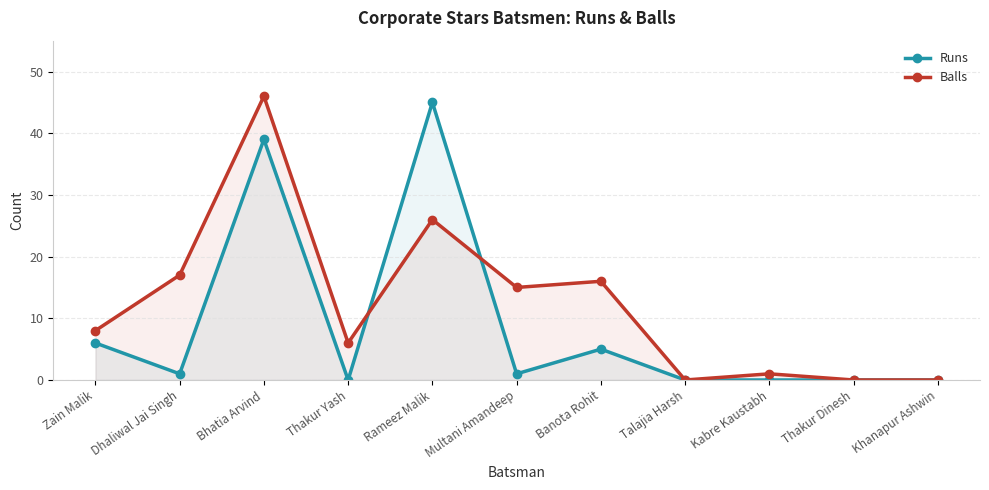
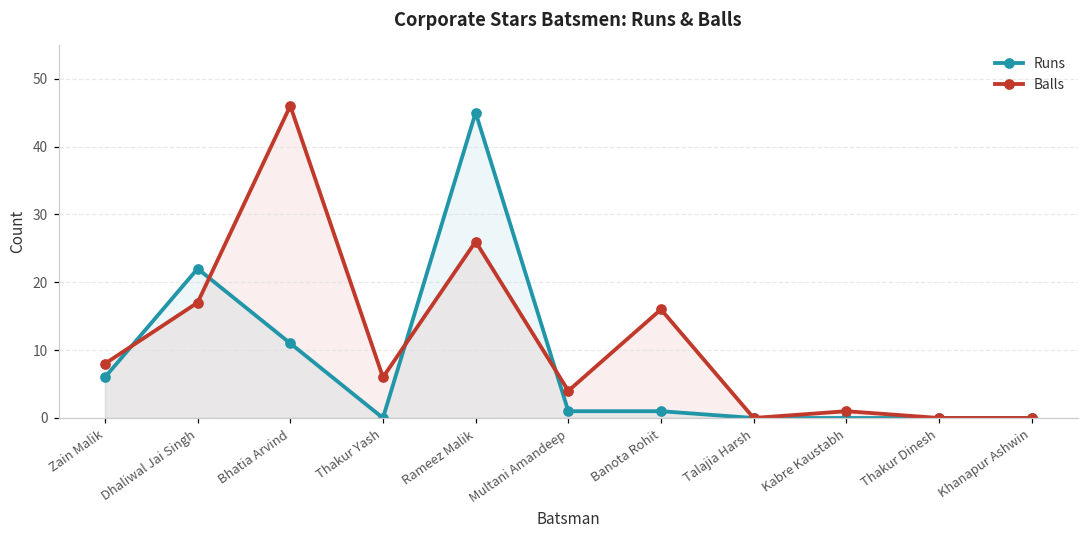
Runs, Dhaliwal Jai Singh: 1 -> 22
Runs, Bhatia Arvind: 39 -> 11
Balls, Multani Amandeep: 15 -> 4
Runs, Banota Rohit: 5 -> 1
